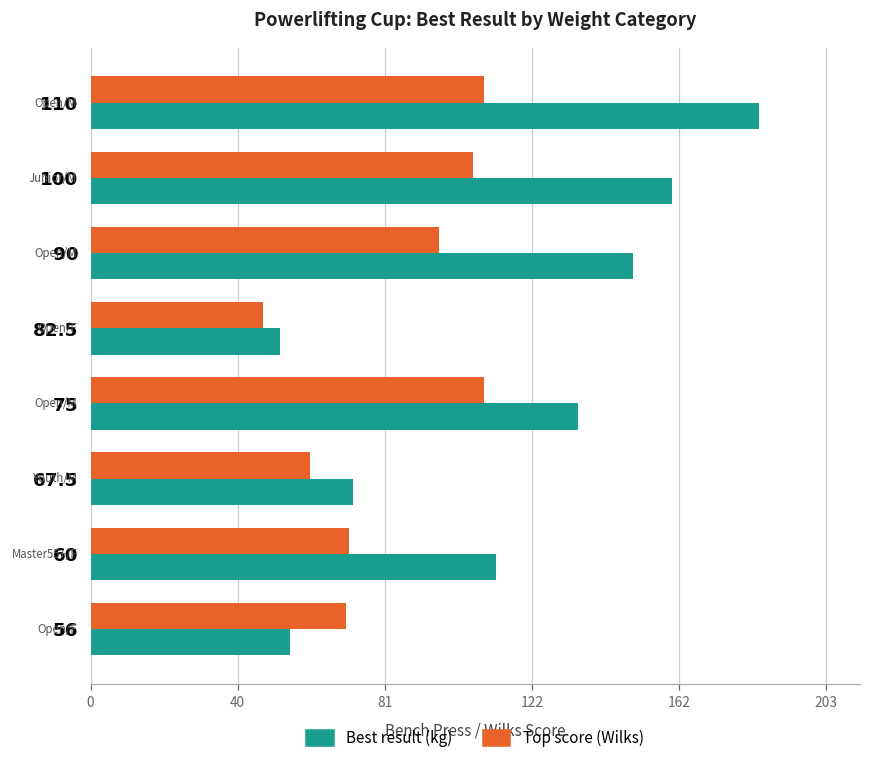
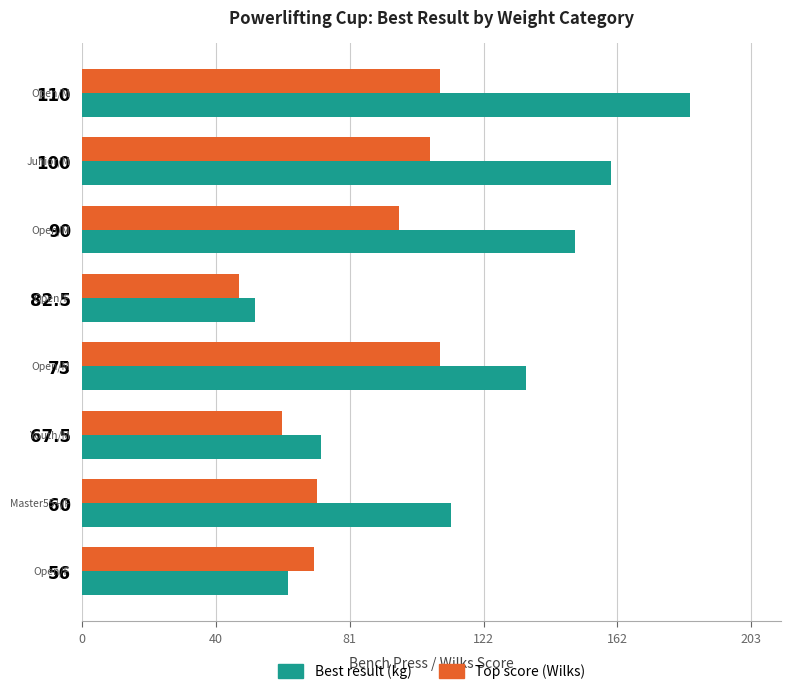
Best result (kg), 56: 55 -> 63
